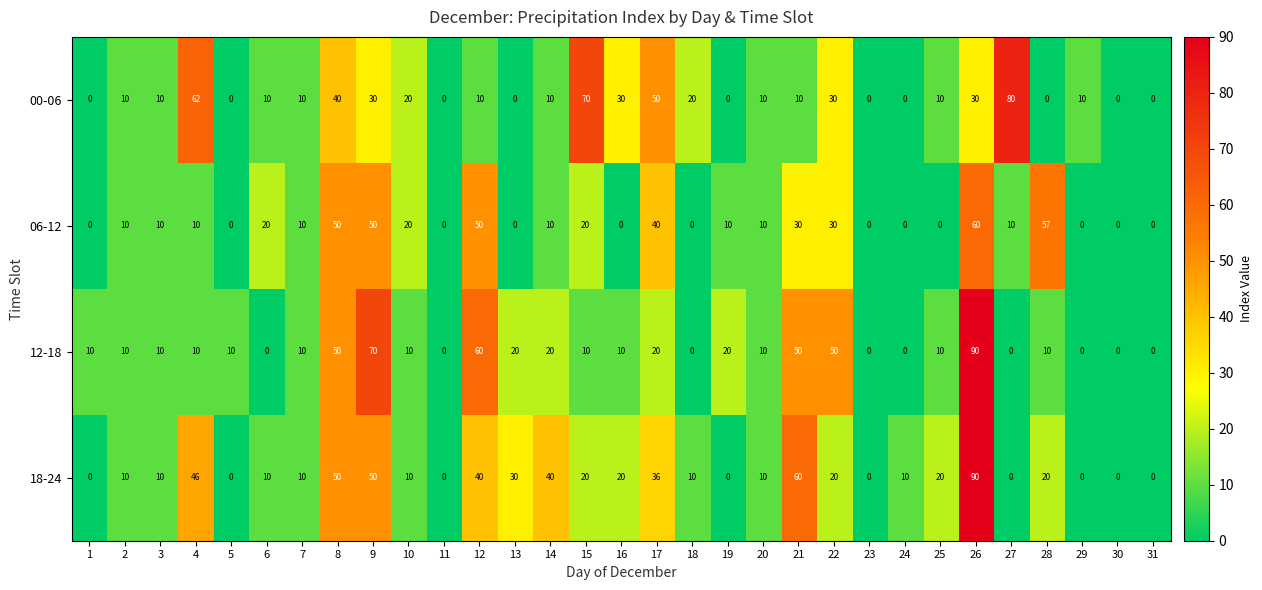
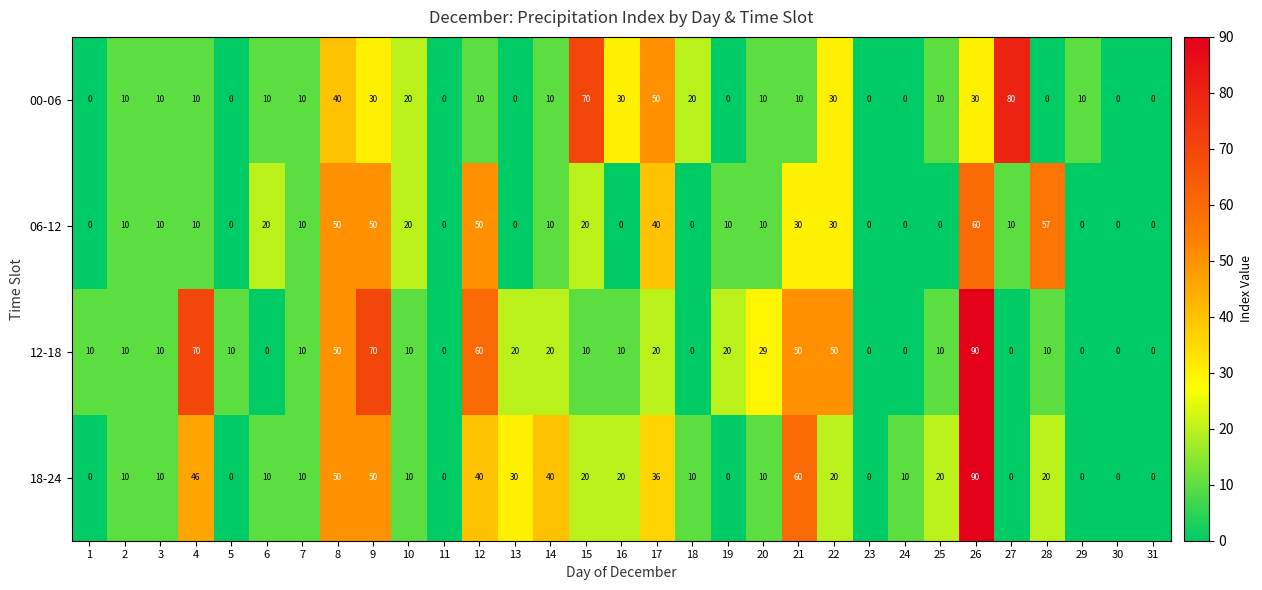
00-06, 4: 62 -> 10
12-18, 4: 10 -> 70
12-18, 20: 10 -> 29
